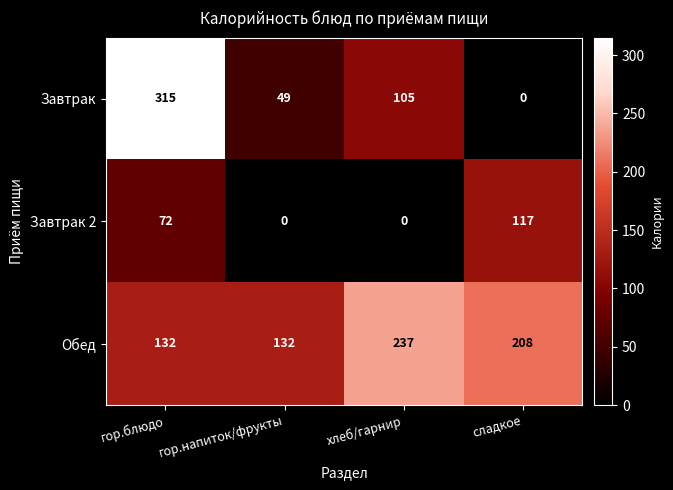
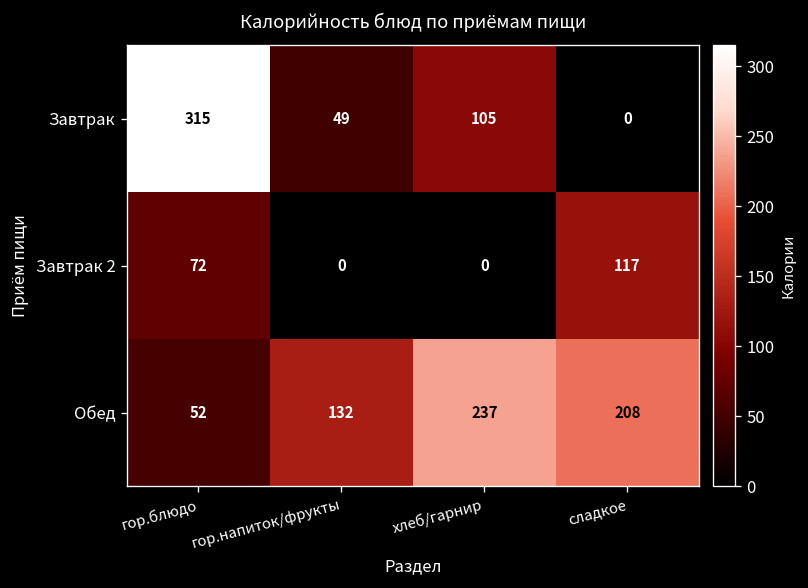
Обед, гор.блюдо: 132 -> 52
